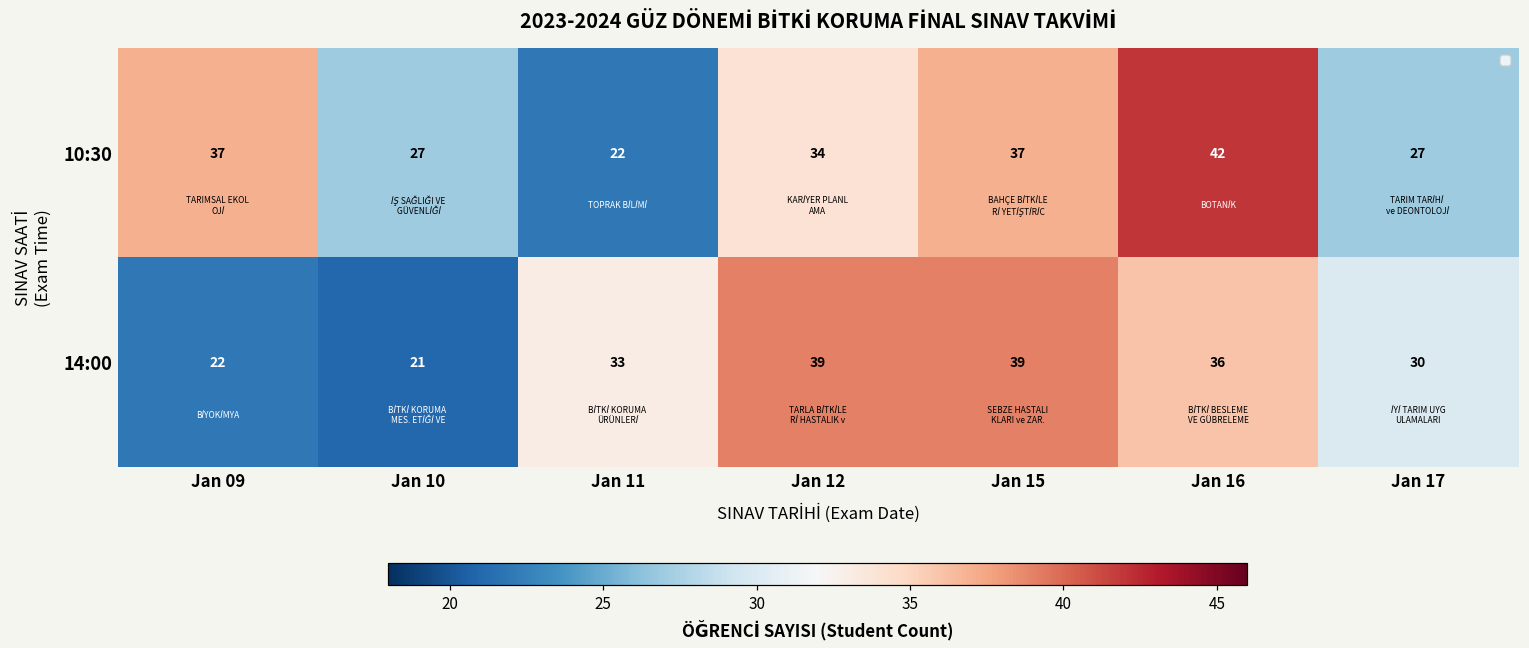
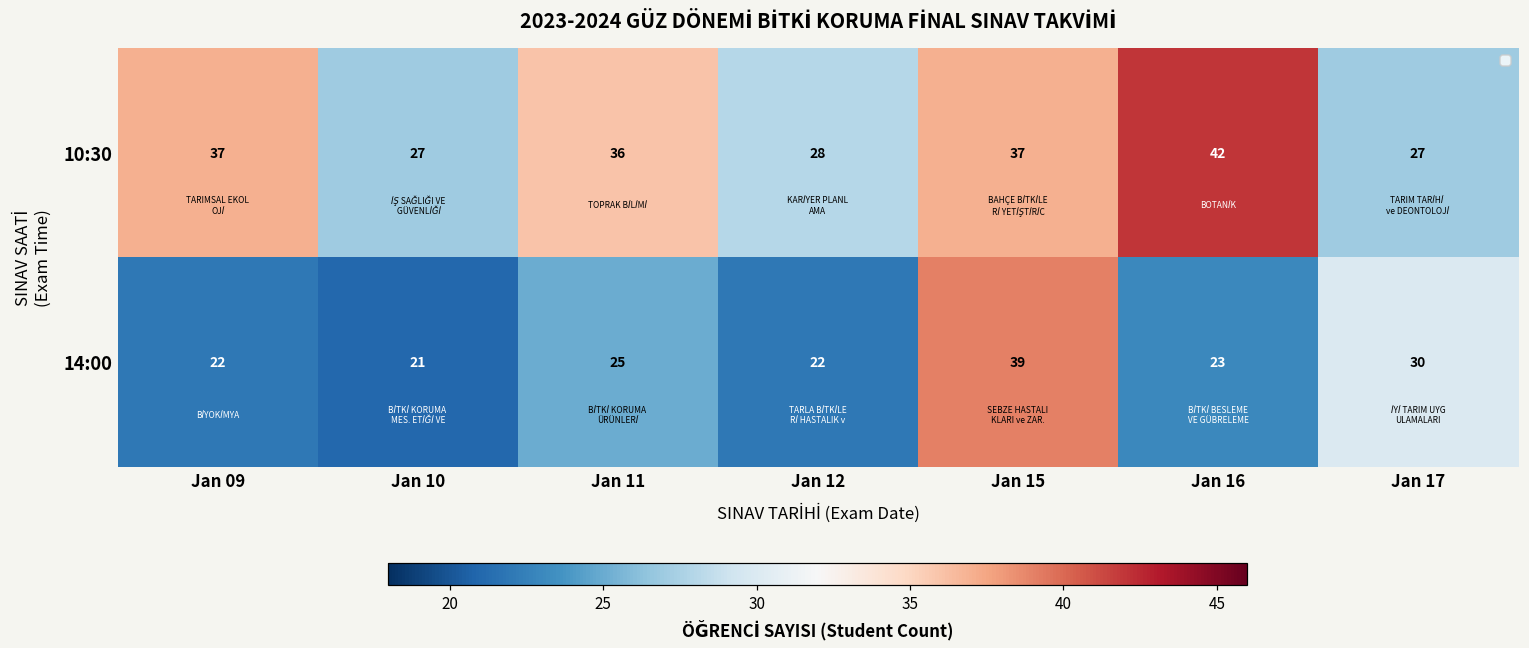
10:30, Jan 11: 22 -> 36
10:30, Jan 12: 34 -> 28
14:00, Jan 11: 33 -> 25
14:00, Jan 12: 39 -> 22
14:00, Jan 16: 36 -> 23
